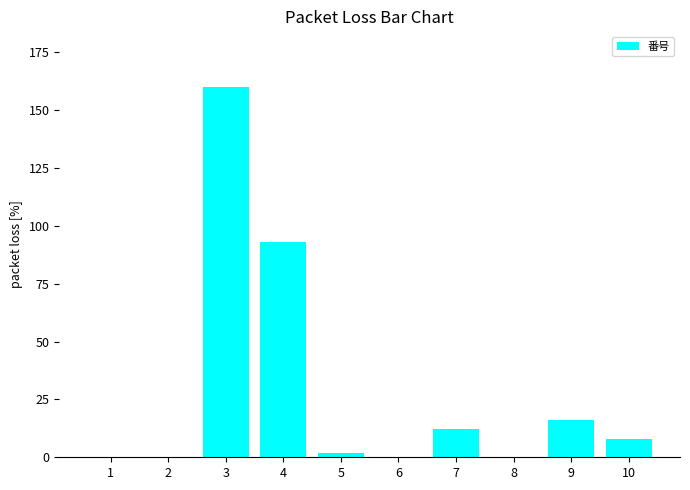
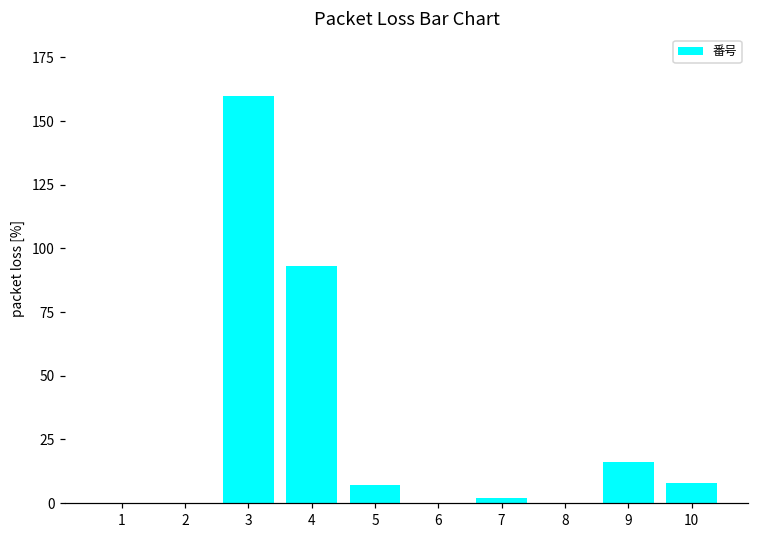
5: 2 -> 7
7: 12 -> 2
